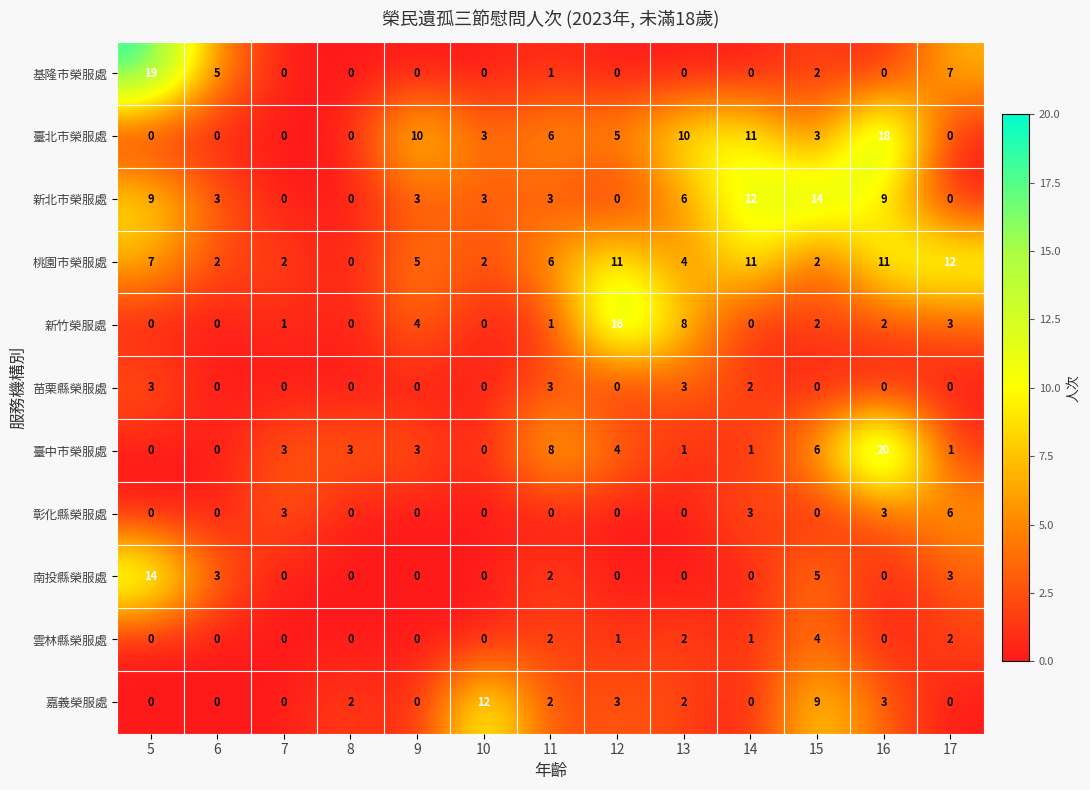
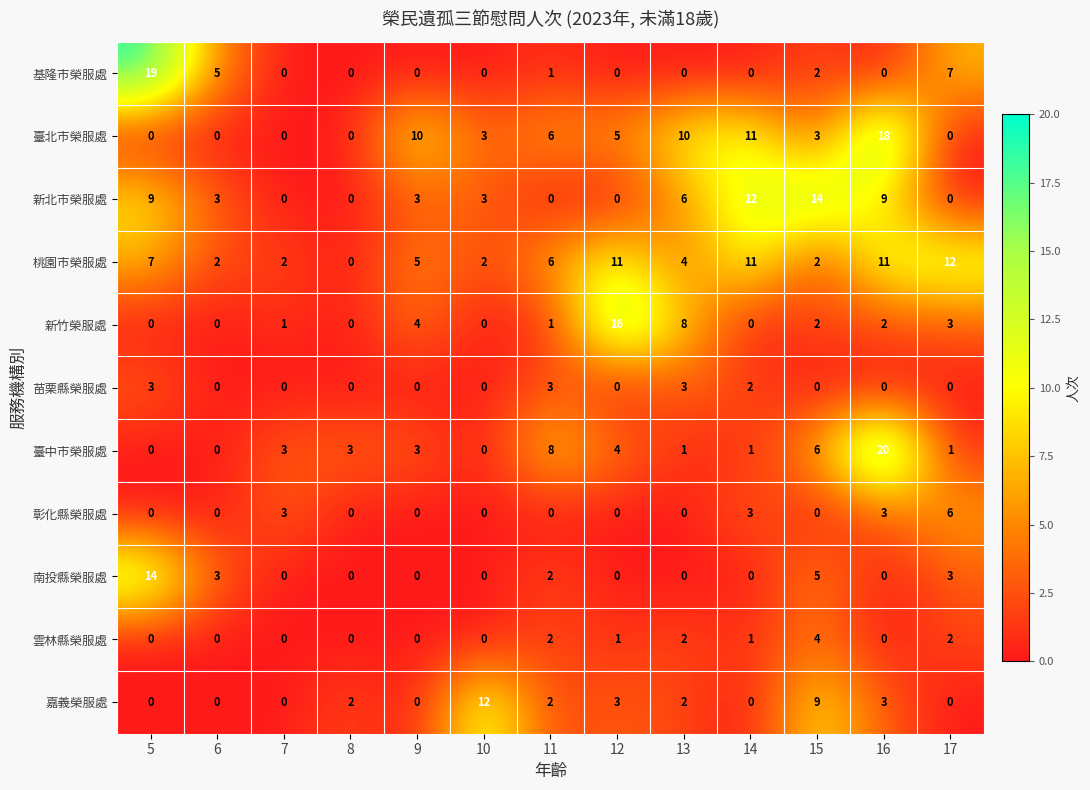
新北市榮服處, 11: 3 -> 0
